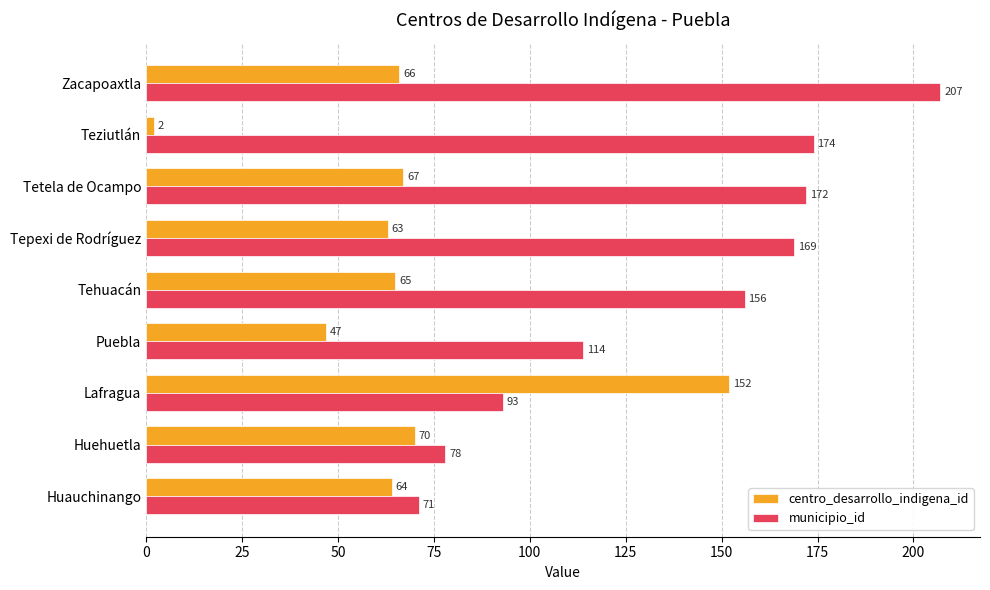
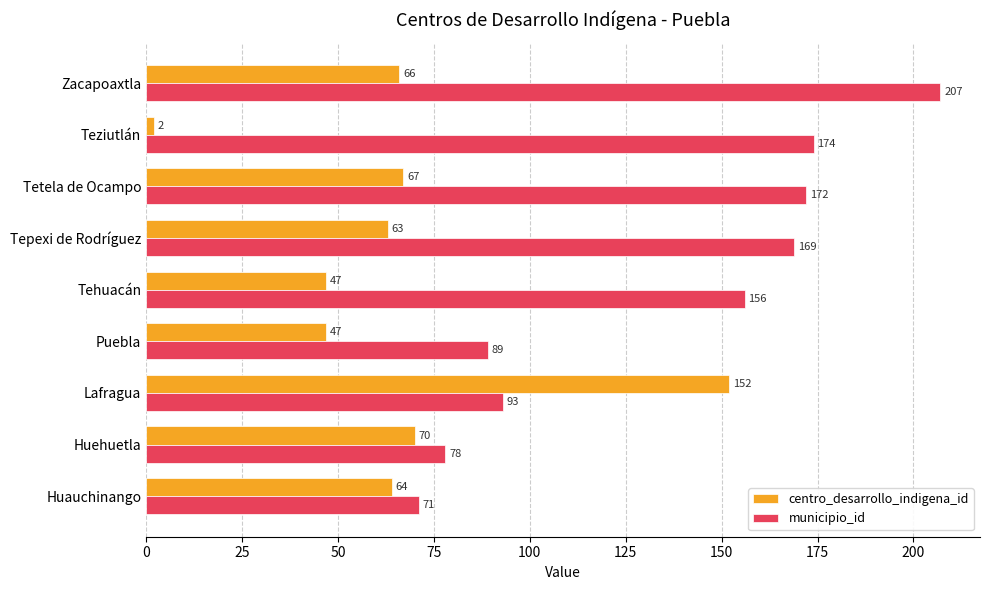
centro_desarrollo_indigena_id, Tehuacán: 65 -> 47
municipio_id, Puebla: 114 -> 89
